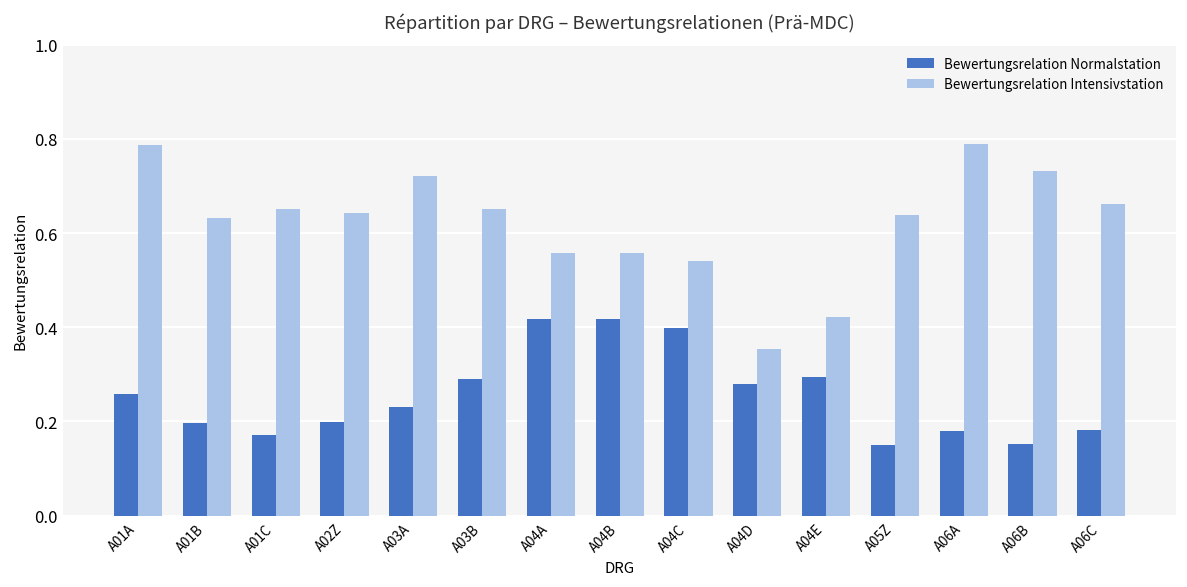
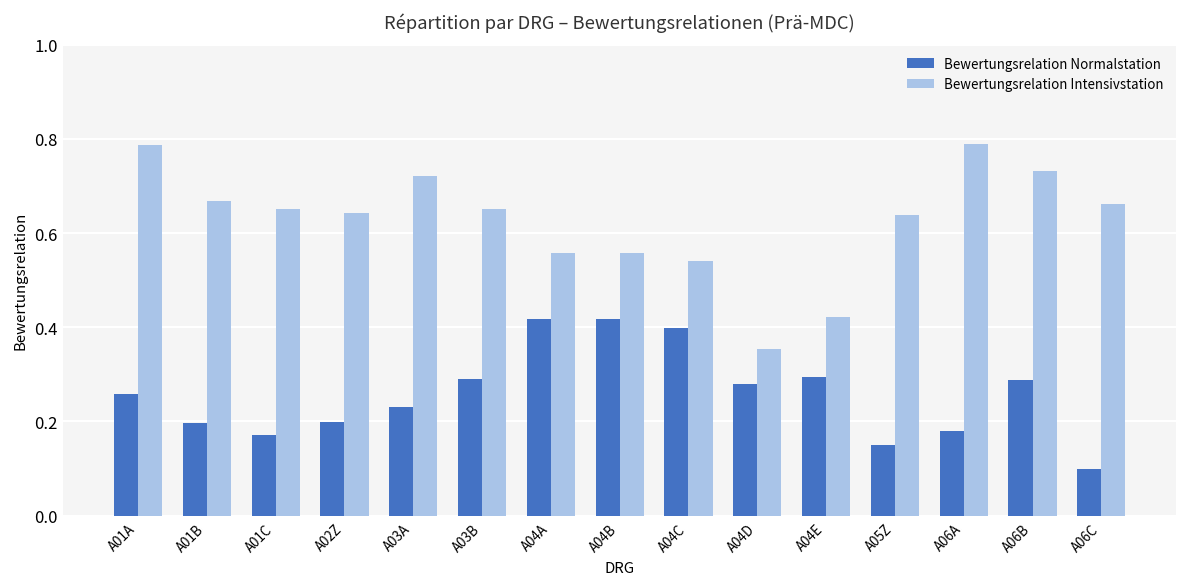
Bewertungsrelation Intensivstation, A01B: 0.63 -> 0.67
Bewertungsrelation Normalstation, A06B: 0.15 -> 0.29
Bewertungsrelation Normalstation, A06C: 0.18 -> 0.10
